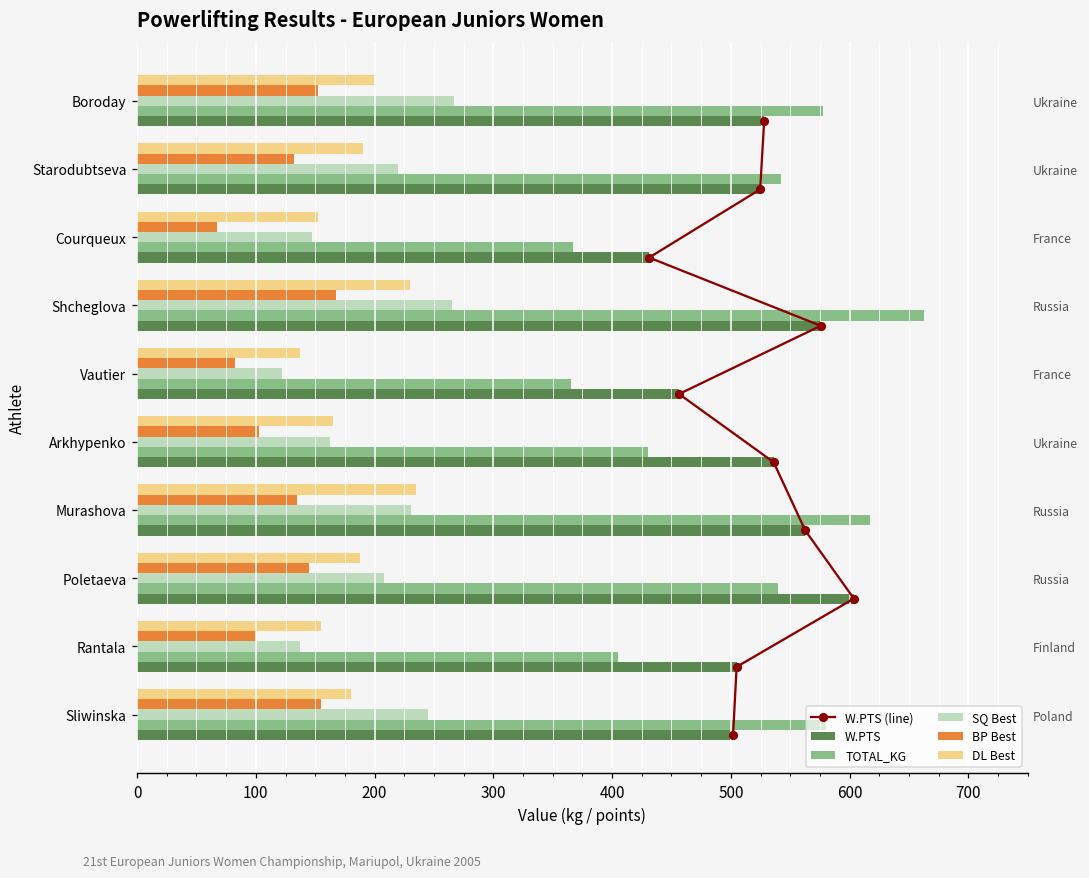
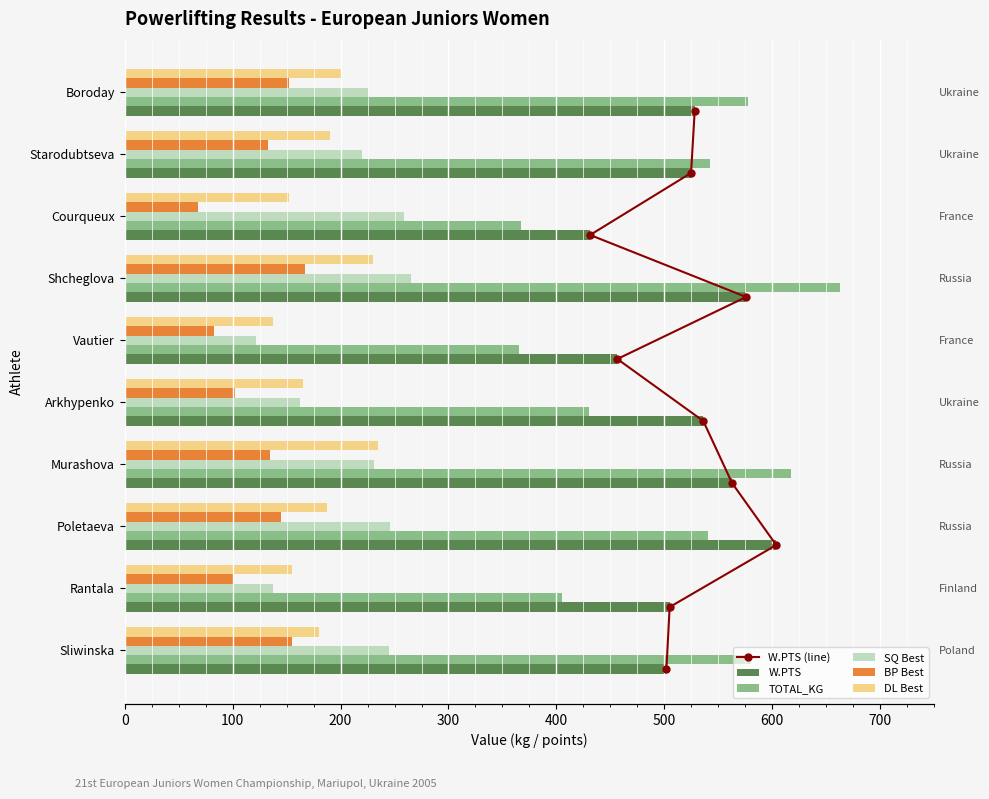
SQ Best, Boroday: 267 -> 225
SQ Best, Courqueux: 148 -> 258
SQ Best, Poletaeva: 208 -> 246
